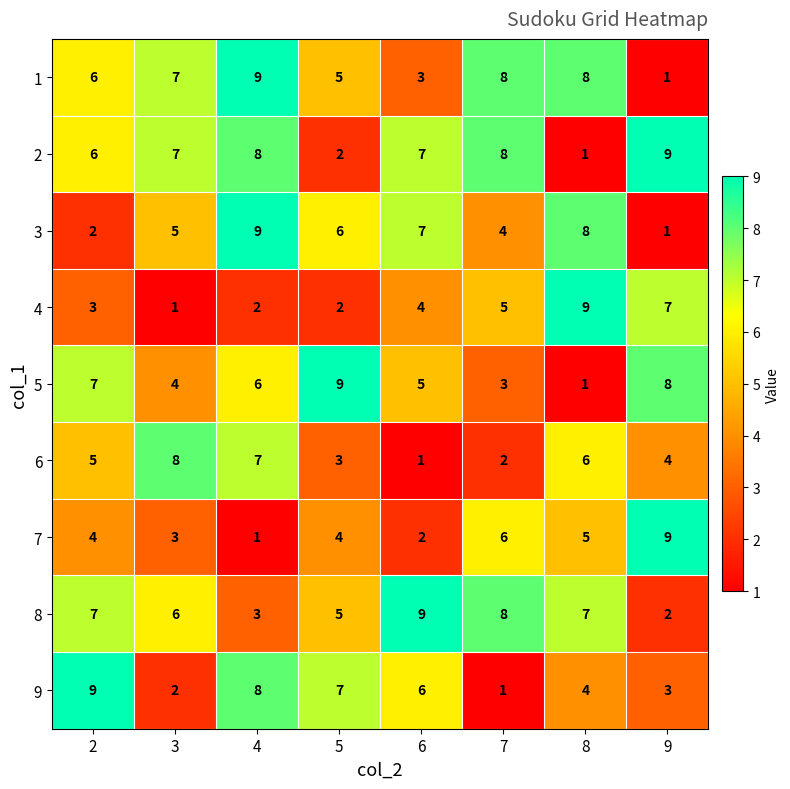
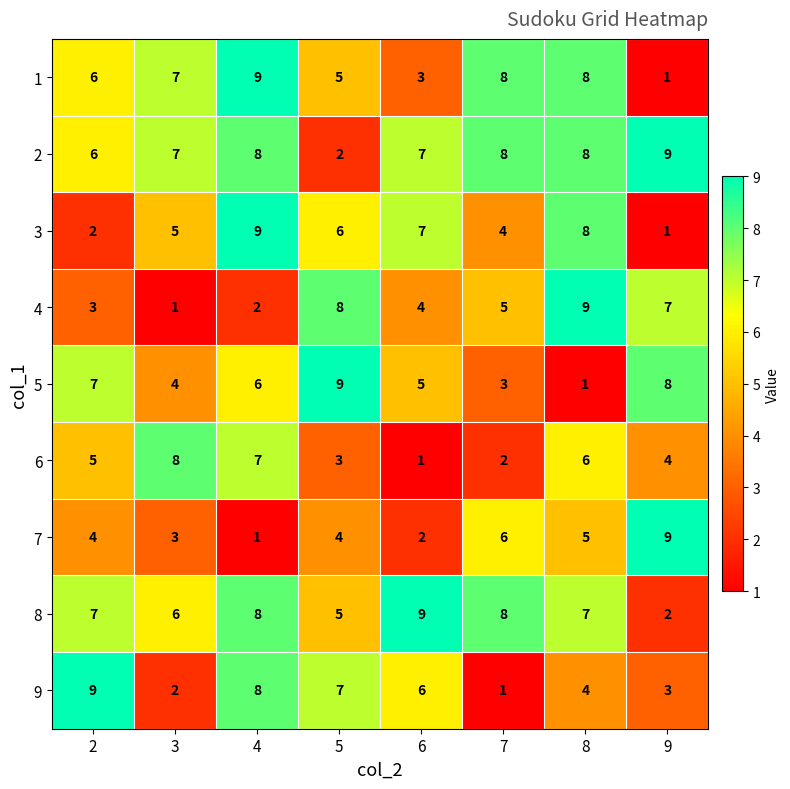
2, 8: 1 -> 8
4, 5: 2 -> 8
8, 4: 3 -> 8
